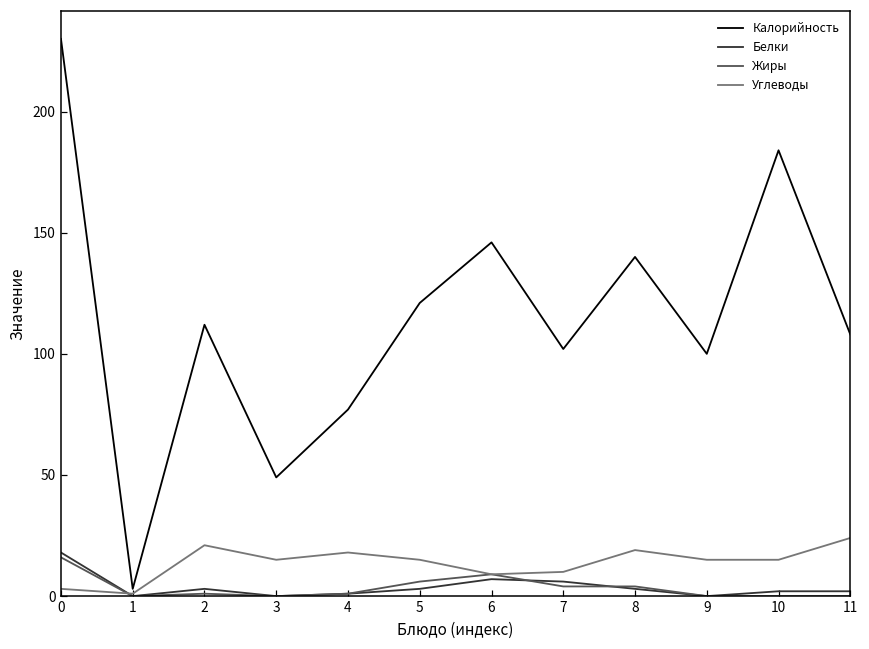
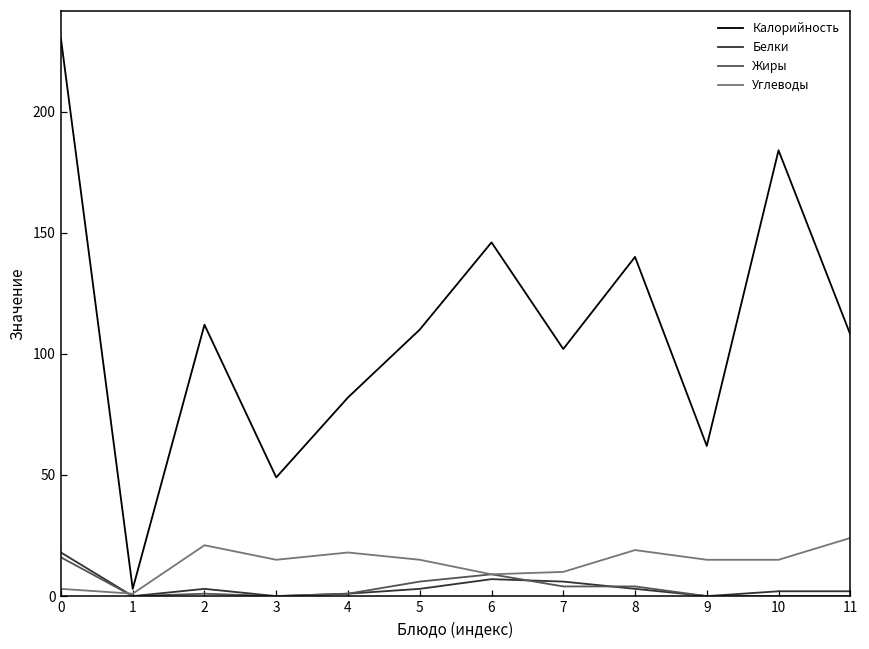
Калорийность, 4: 77 -> 82
Калорийность, 5: 121 -> 110
Калорийность, 9: 100 -> 62
